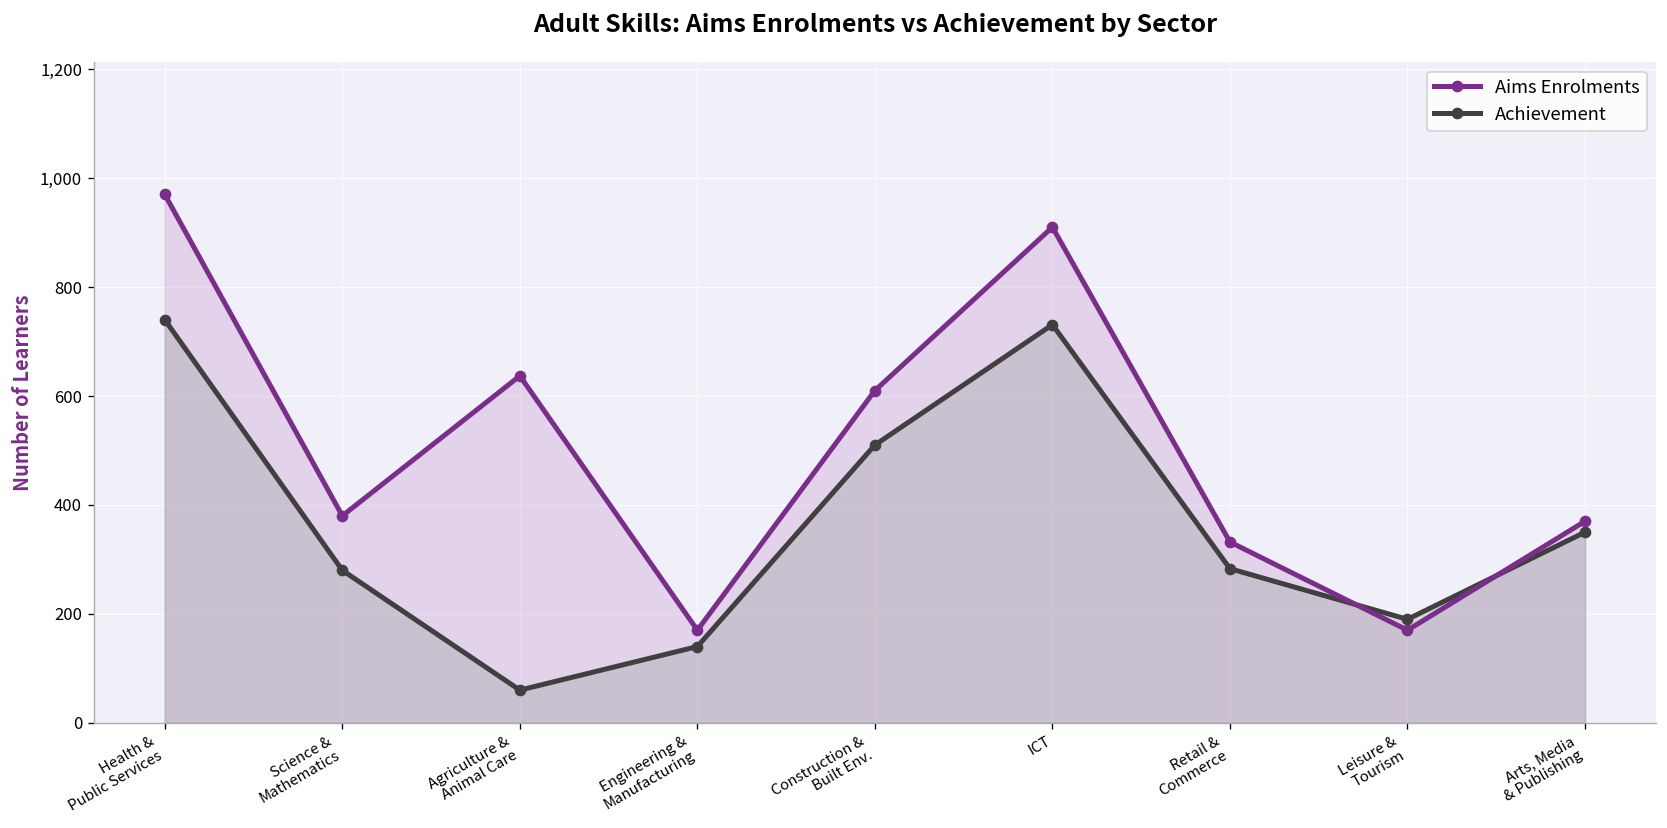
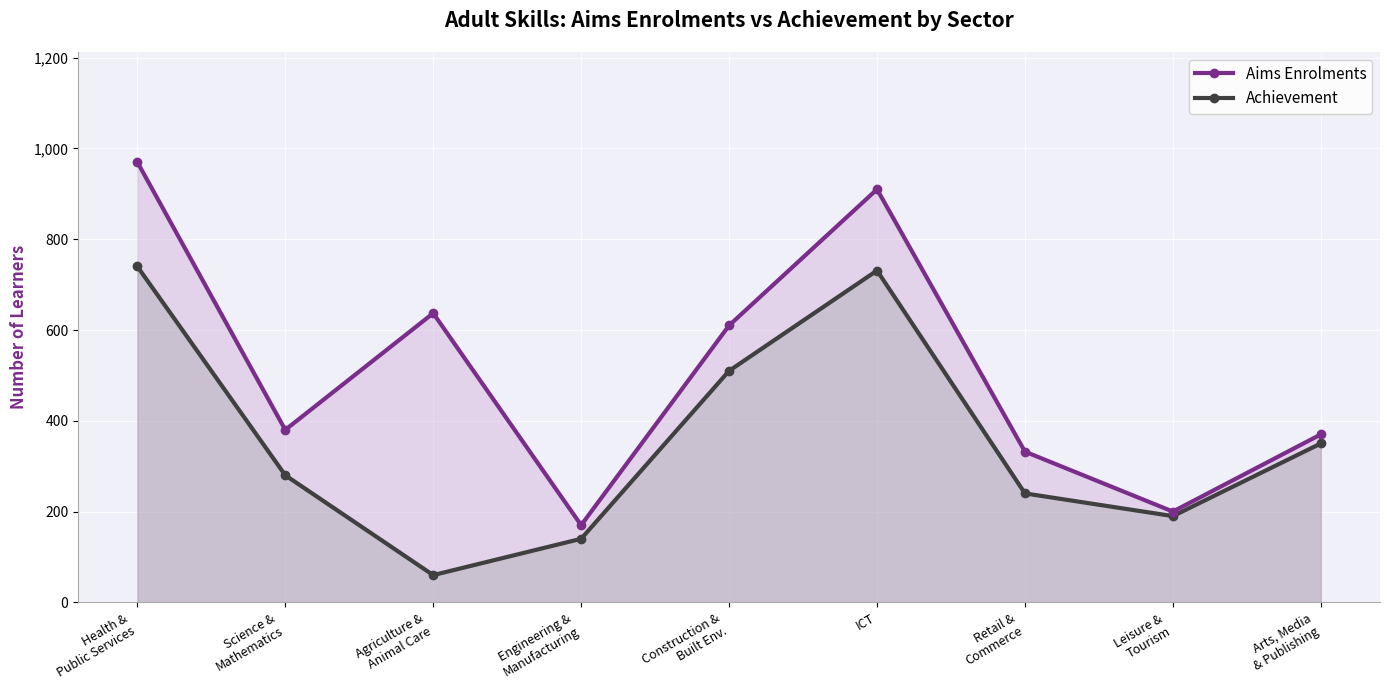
Achievement, Retail & Commerce: 280 -> 240
Aims Enrolments, Leisure & Tourism: 170 -> 200
